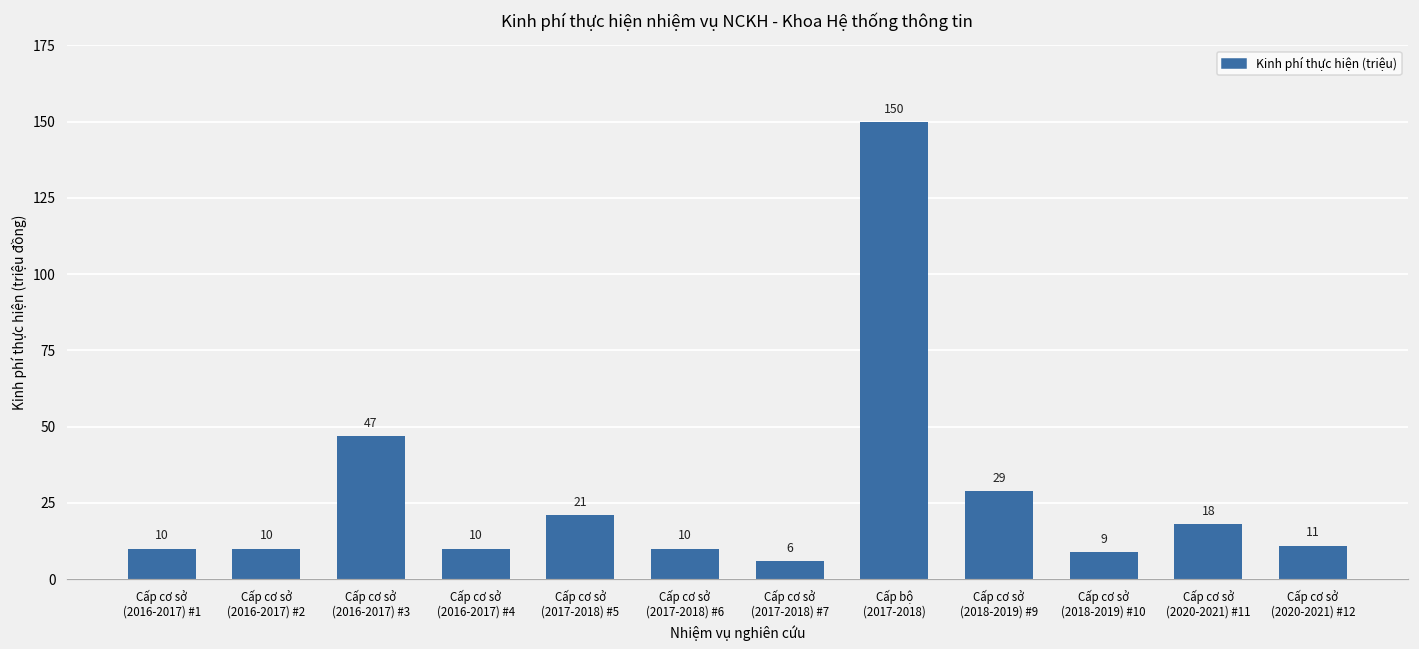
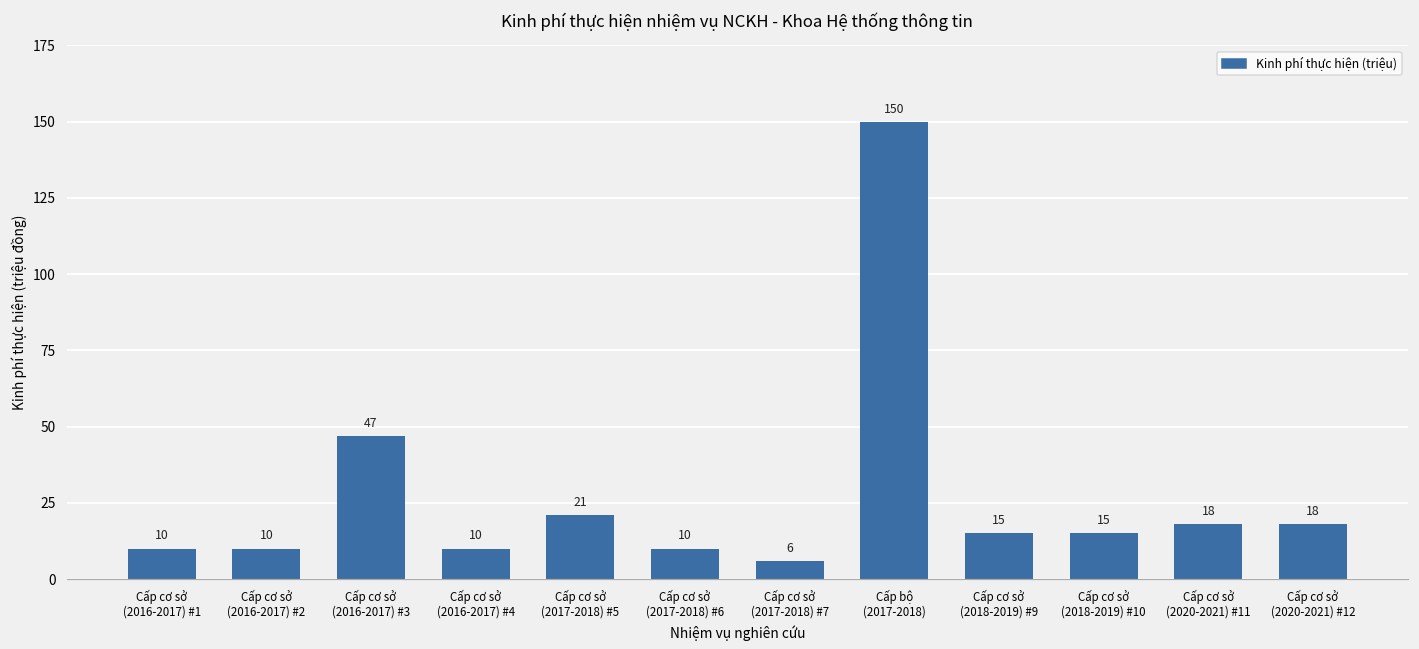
Cấp cơ sở (2018-2019) #9: 29 -> 15
Cấp cơ sở (2018-2019) #10: 9 -> 15
Cấp cơ sở (2020-2021) #12: 11 -> 18
